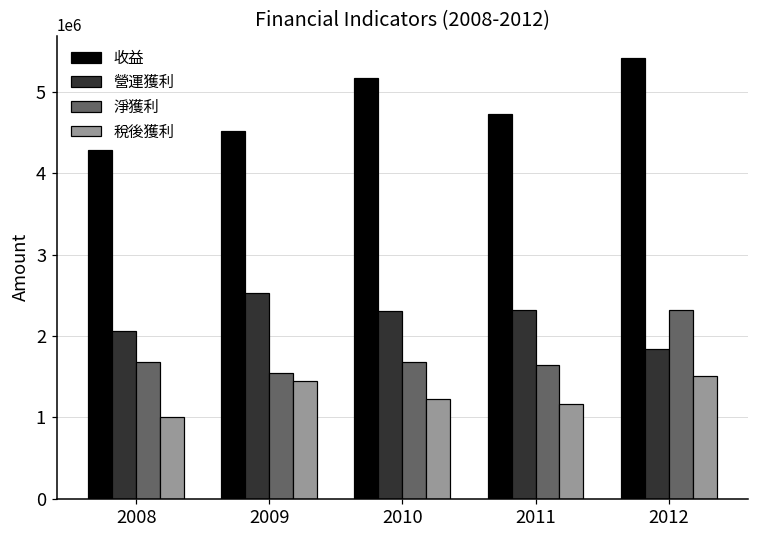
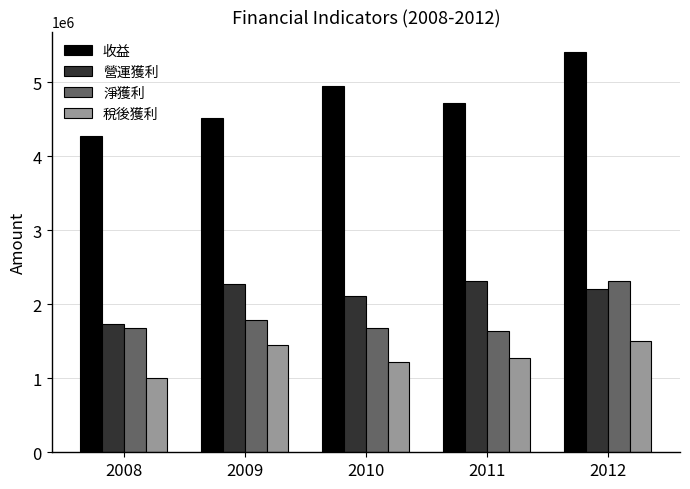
營運獲利, 2008: 2100000 -> 1700000
營運獲利, 2009: 2500000 -> 2300000
淨獲利, 2009: 1500000 -> 1800000
收益, 2010: 5200000 -> 5000000
營運獲利, 2010: 2300000 -> 2100000
稅後獲利, 2011: 1200000 -> 1300000
營運獲利, 2012: 1800000 -> 2200000
